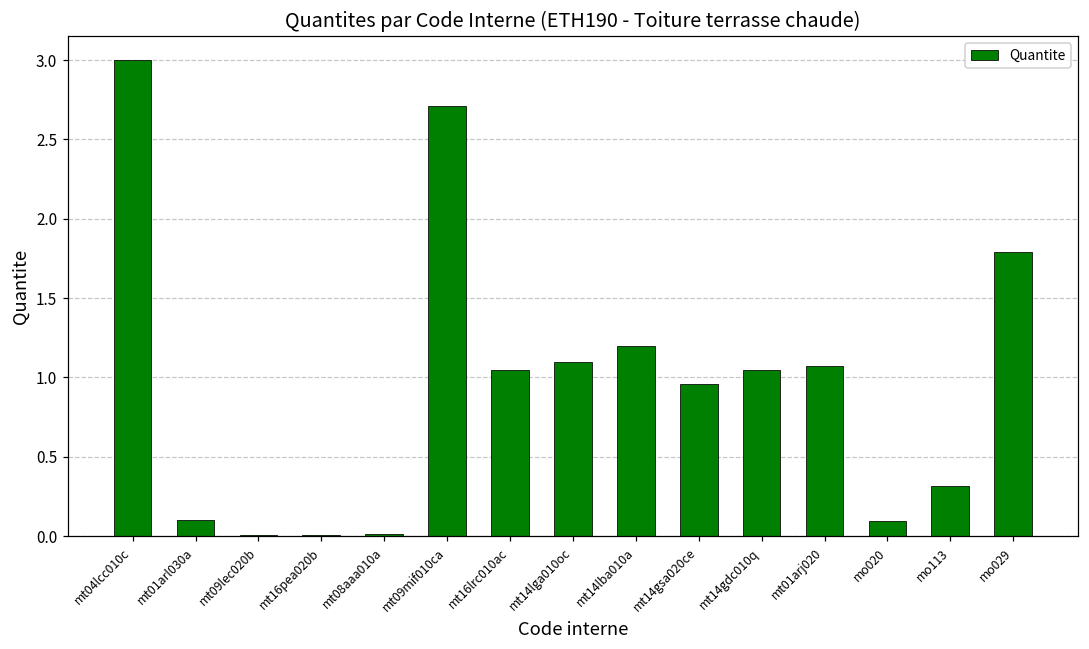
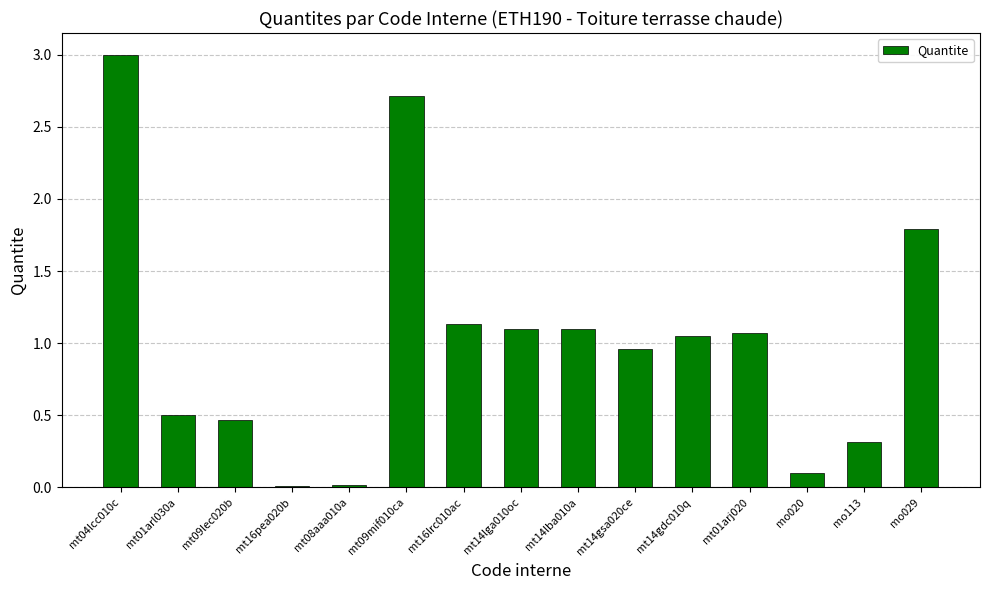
mt01arl030a: 0.1 -> 0.5
mt09lec020b: 0.01 -> 0.47
mt16lrc010ac: 1.05 -> 1.13
mt14lba010a: 1.2 -> 1.1
